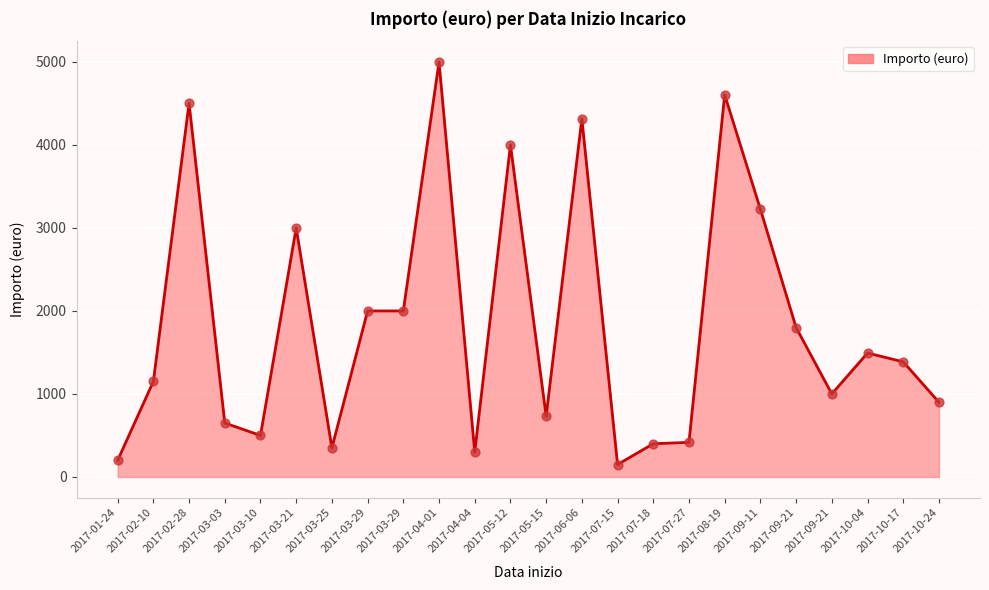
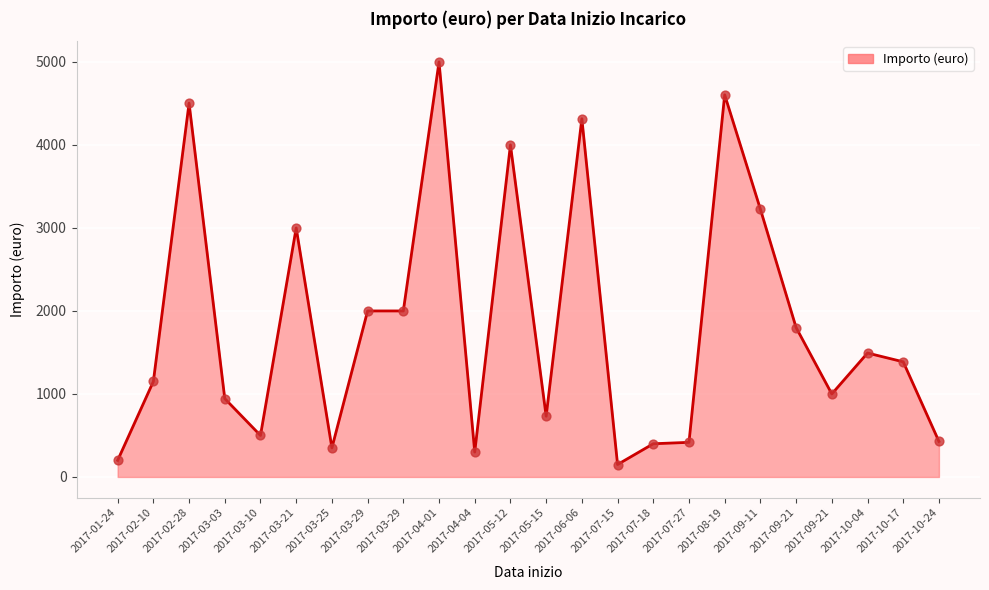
2017-03-03: 700 -> 900
2017-10-24: 900 -> 400
